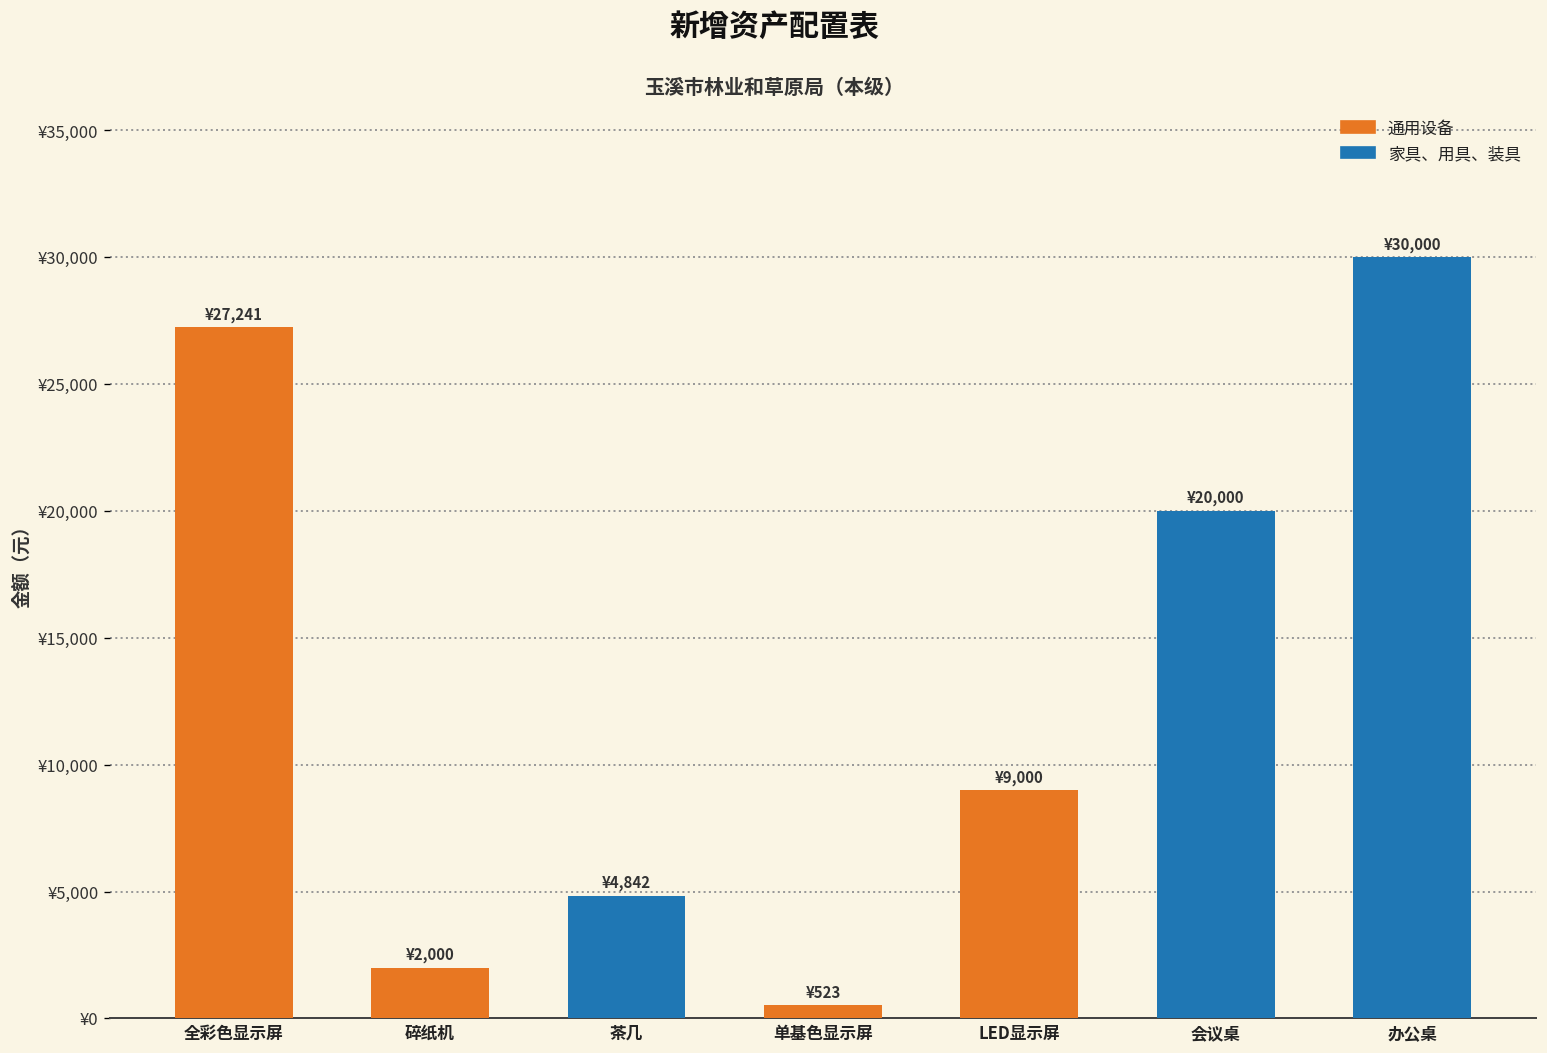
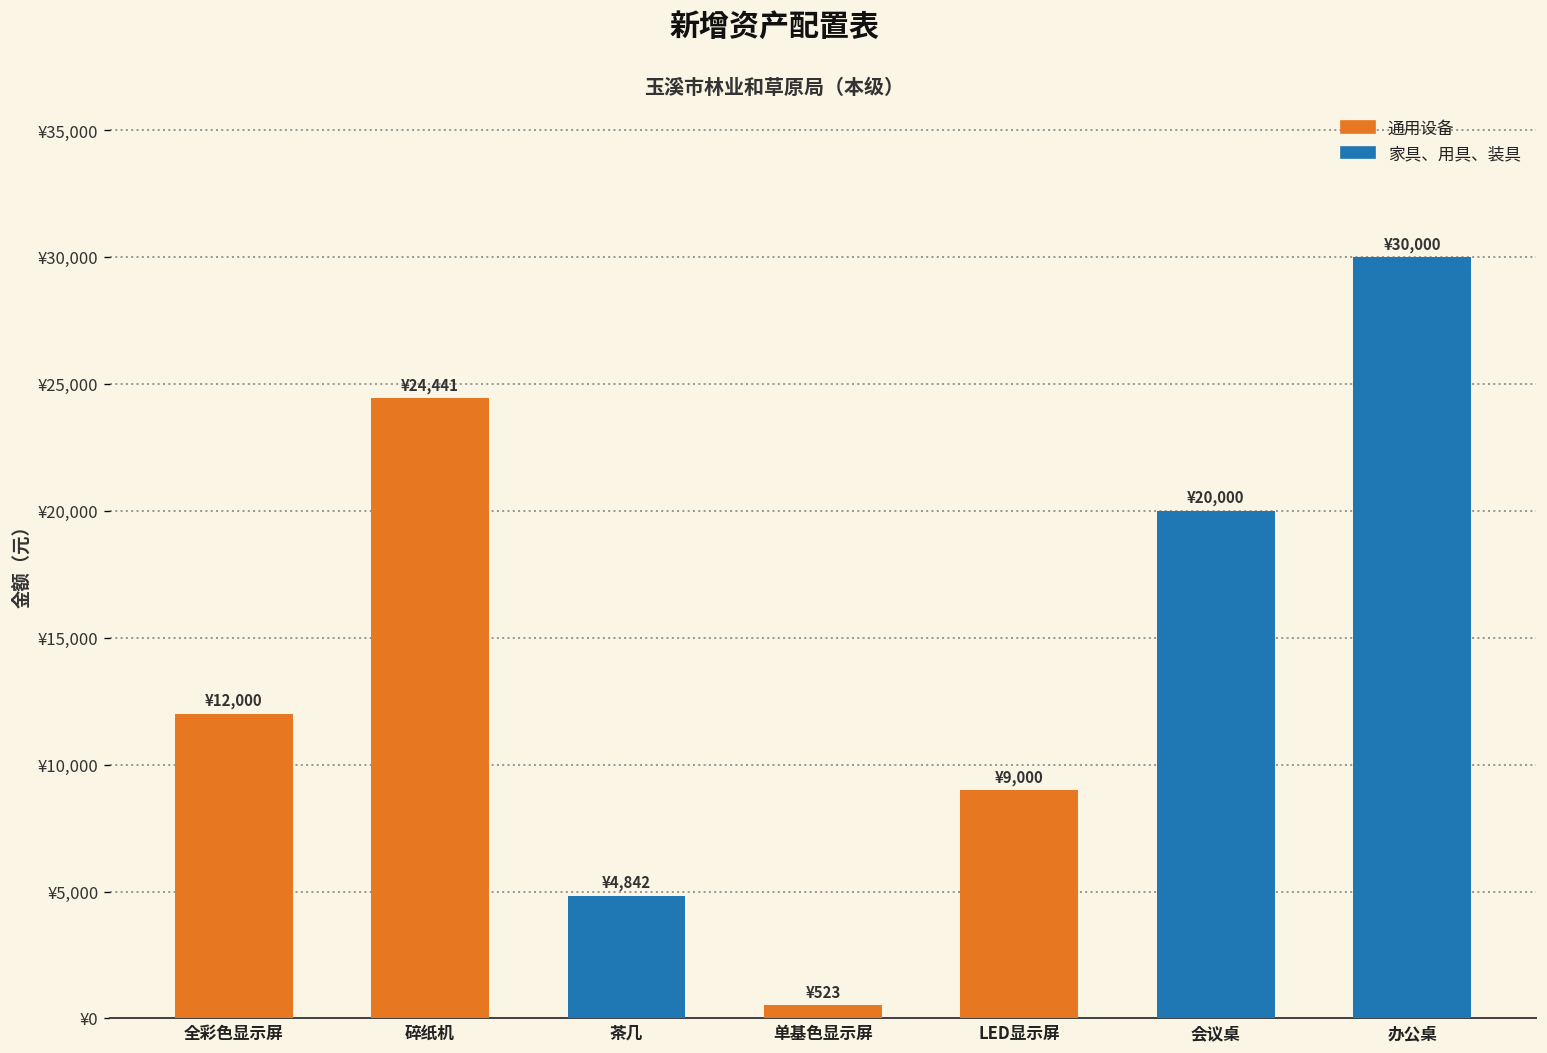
全彩色显示屏: ¥27,241 -> ¥12,000
碎纸机: ¥2,000 -> ¥24,441
